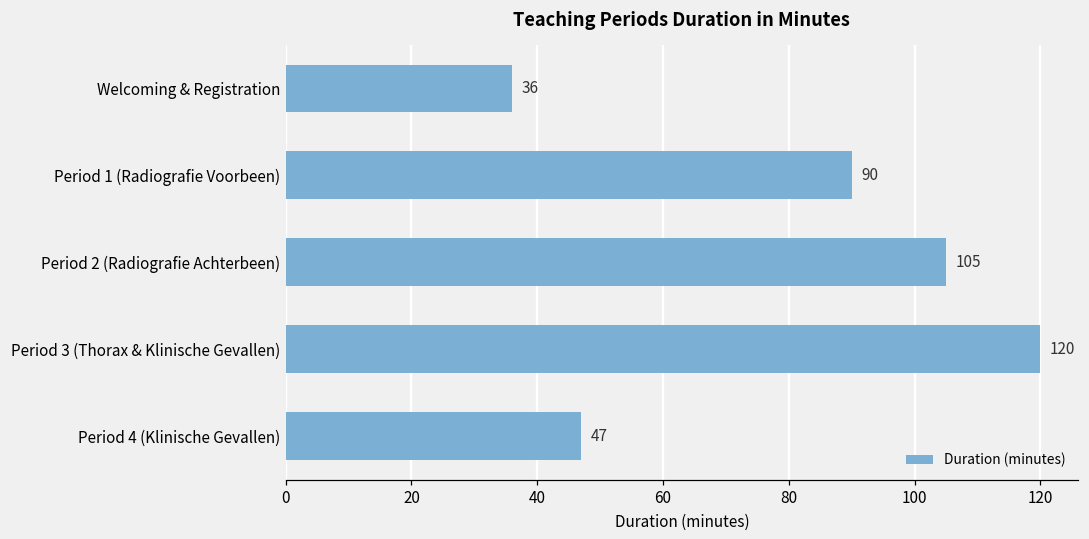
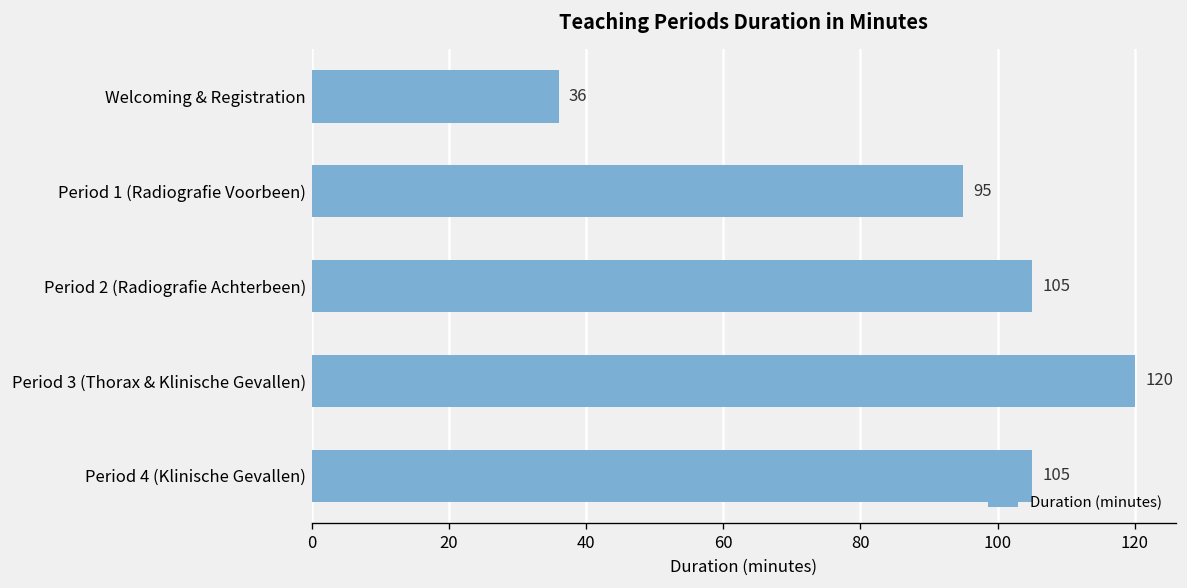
Period 1 (Radiografie Voorbeen): 90 -> 95
Period 4 (Klinische Gevallen): 47 -> 105
